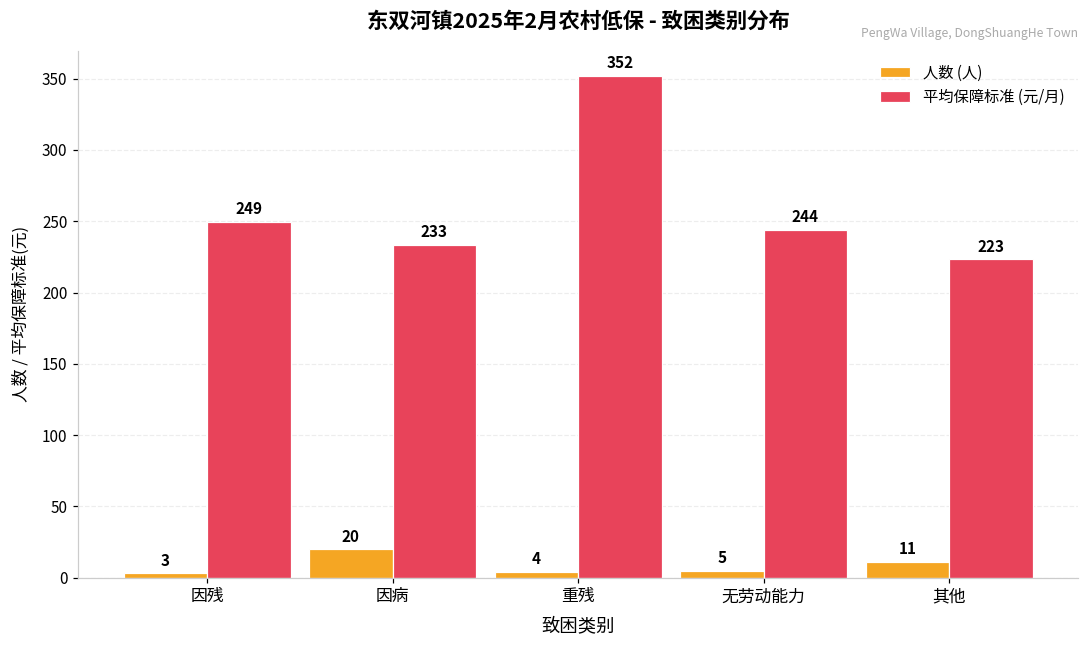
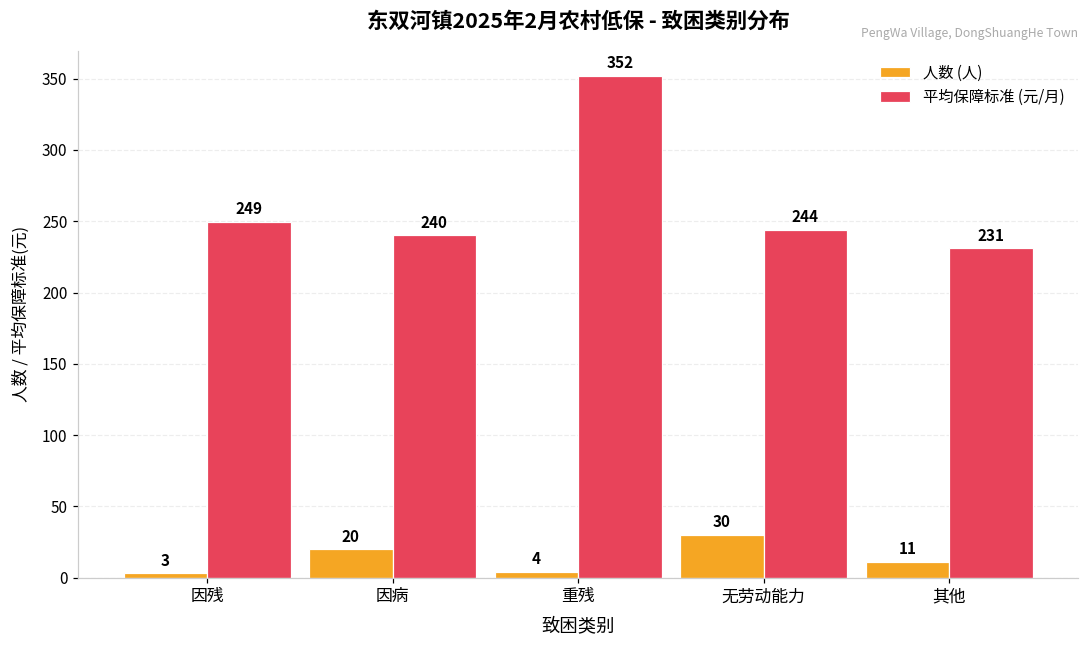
平均保障标准 (元/月), 因病: 233 -> 240
人数 (人), 无劳动能力: 5 -> 30
平均保障标准 (元/月), 其他: 223 -> 231
